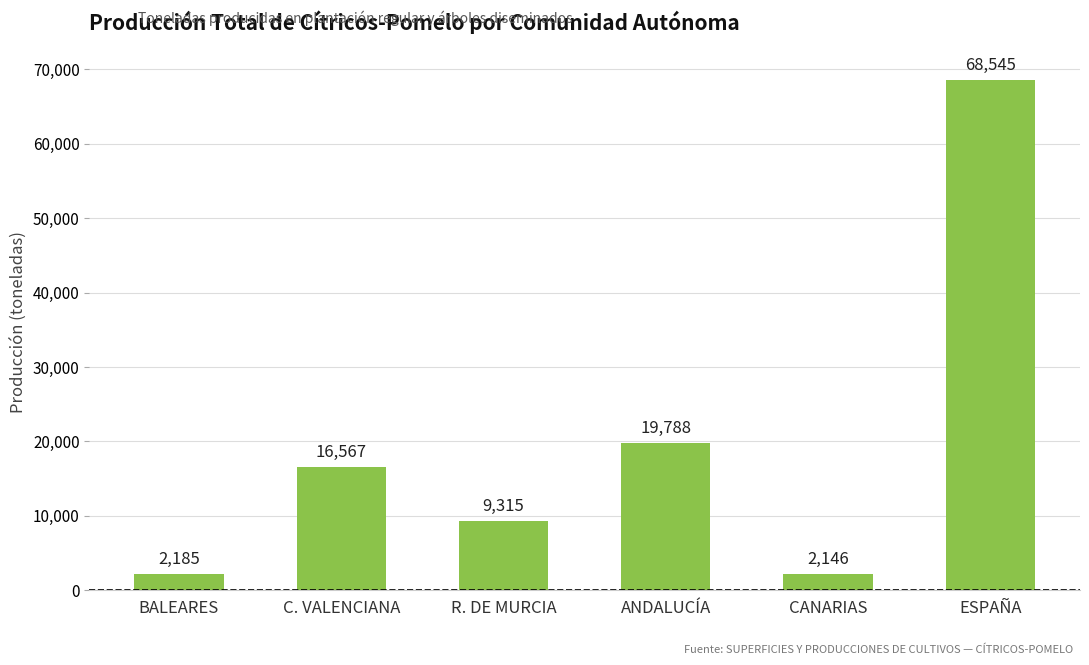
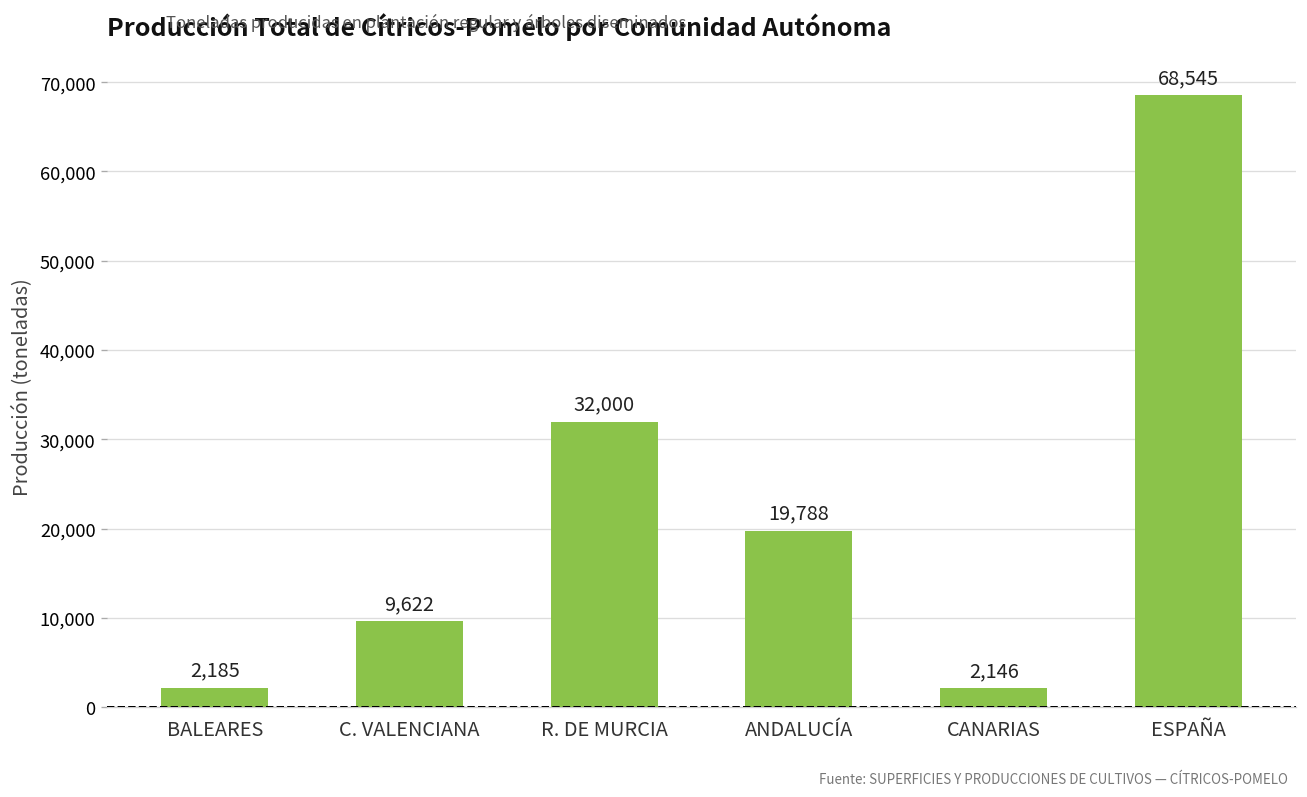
C. VALENCIANA: 16,567 -> 9,622
R. DE MURCIA: 9,315 -> 32,000
